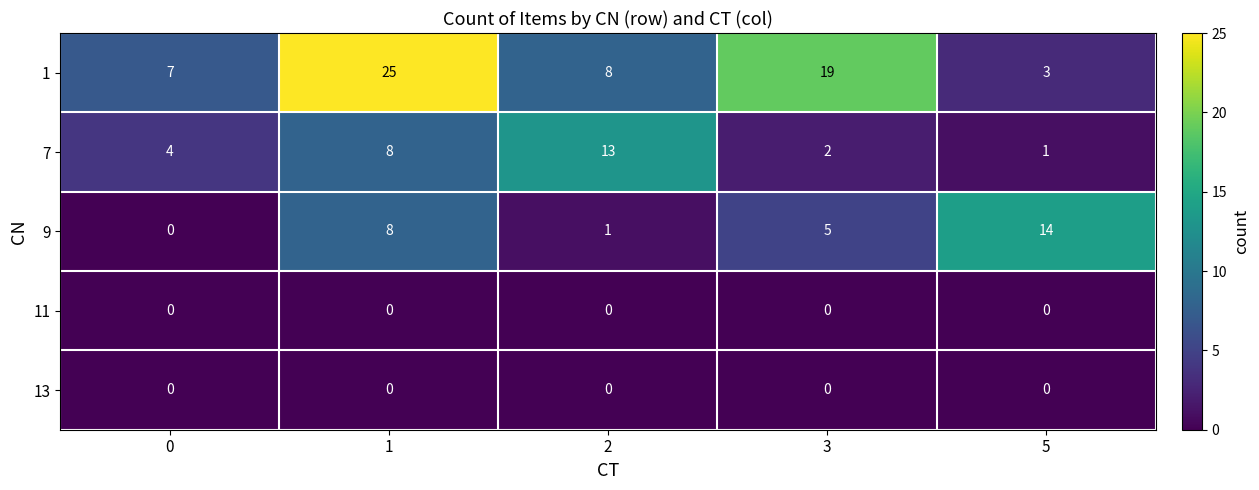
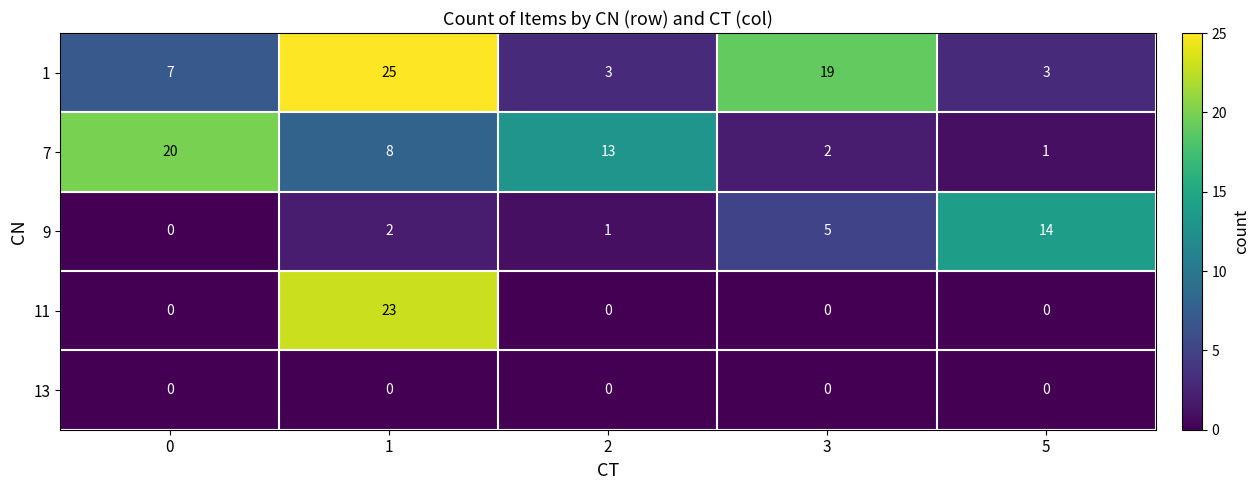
1, 2: 8 -> 3
7, 0: 4 -> 20
9, 1: 8 -> 2
11, 1: 0 -> 23
